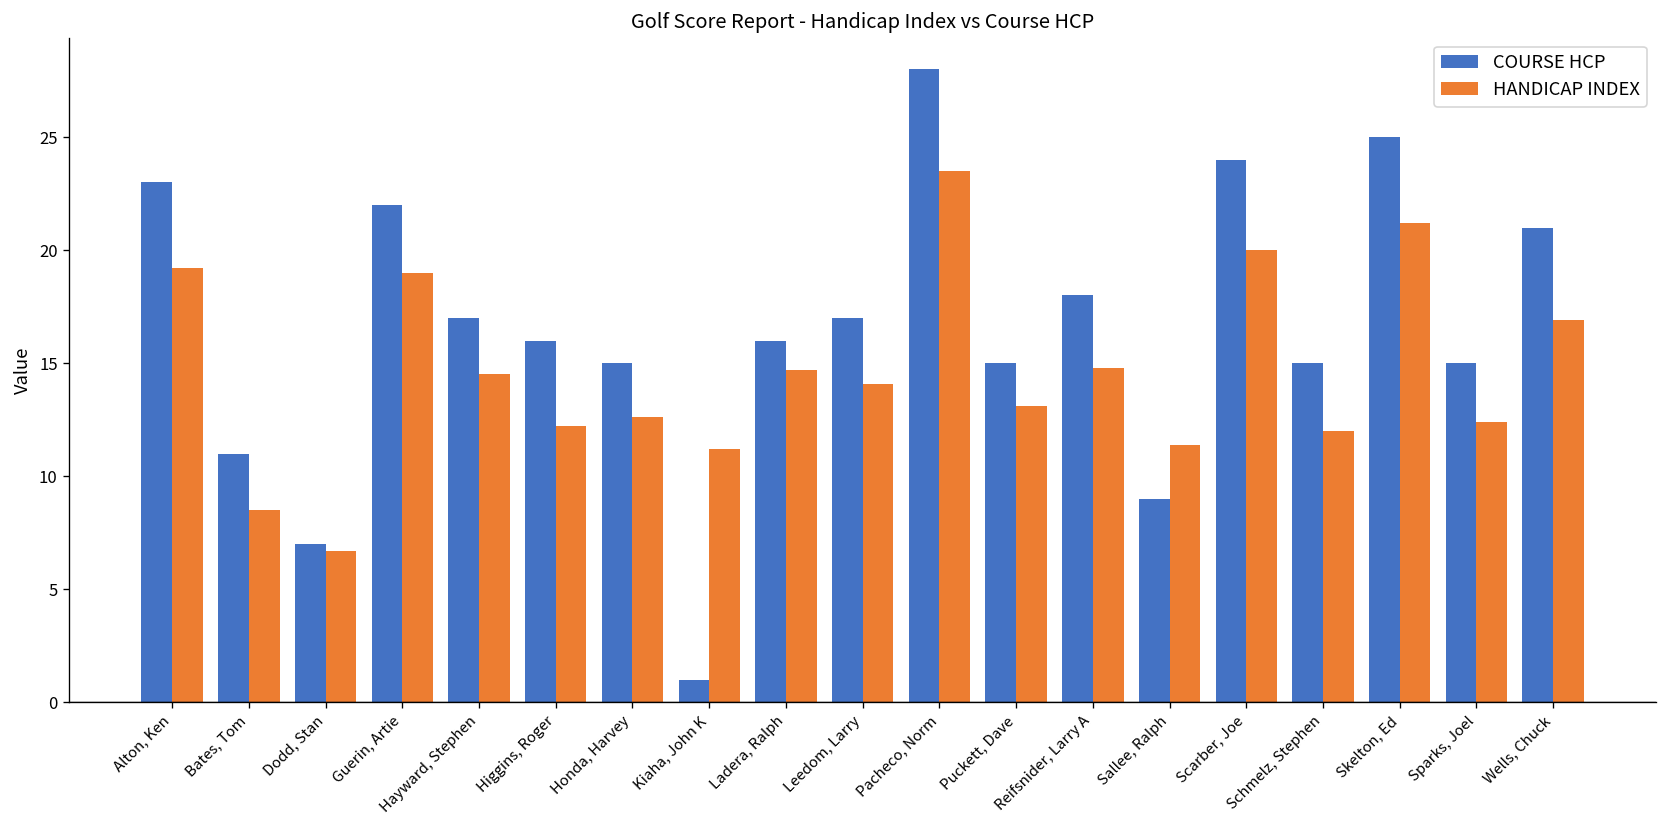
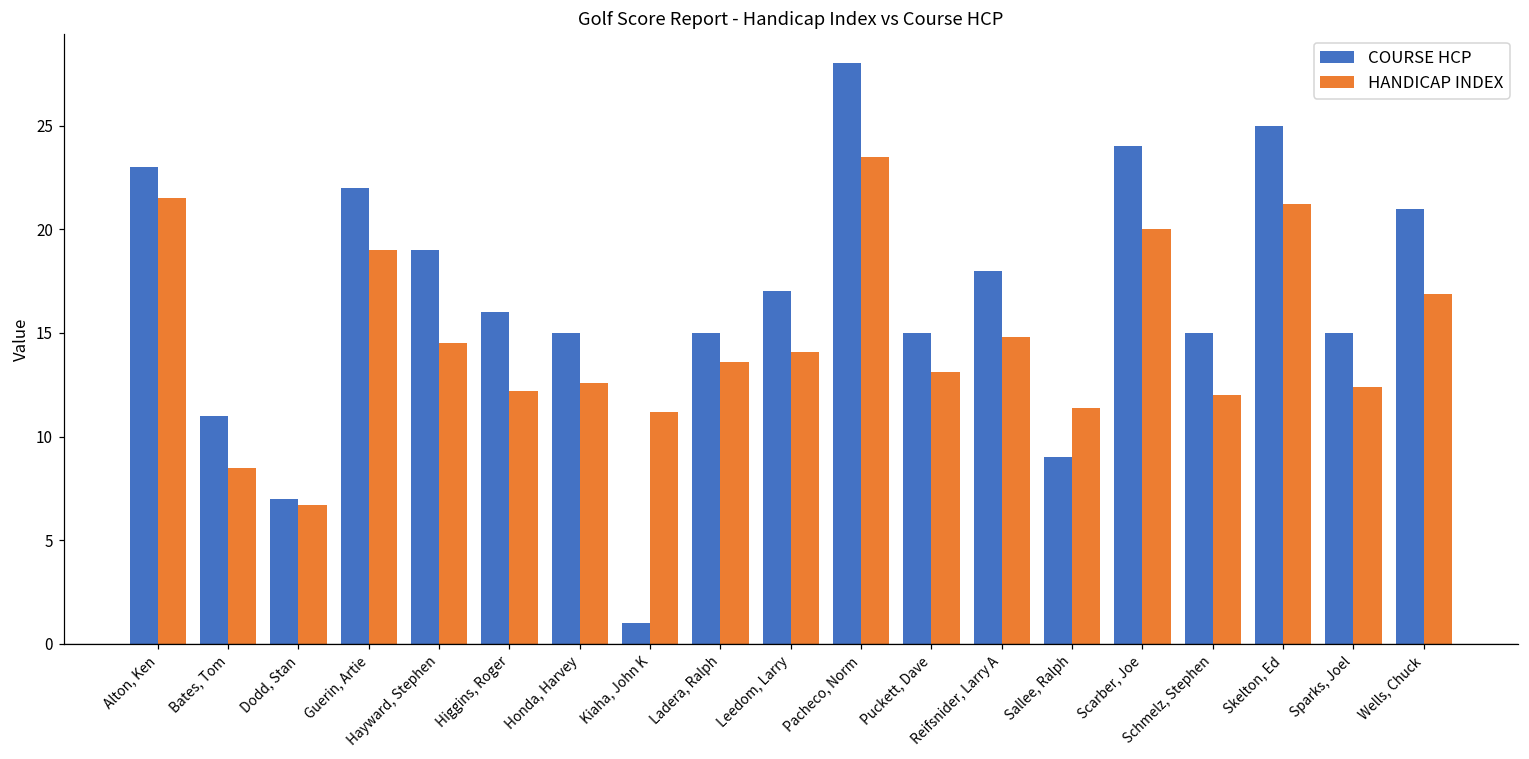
HANDICAP INDEX, Alton, Ken: 19.2 -> 21.5
COURSE HCP, Hayward, Stephen: 17 -> 19
COURSE HCP, Ladera, Ralph: 16 -> 15
HANDICAP INDEX, Ladera, Ralph: 14.7 -> 13.6
